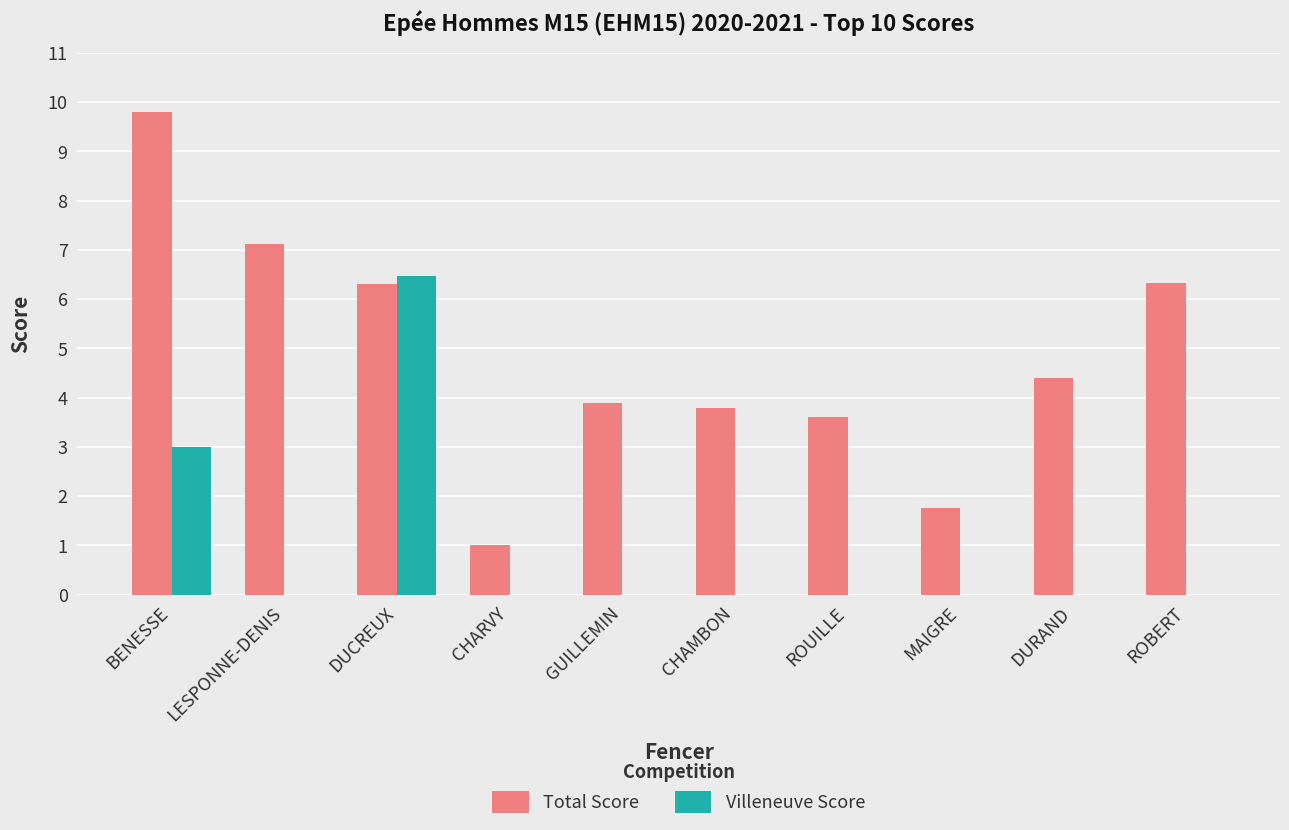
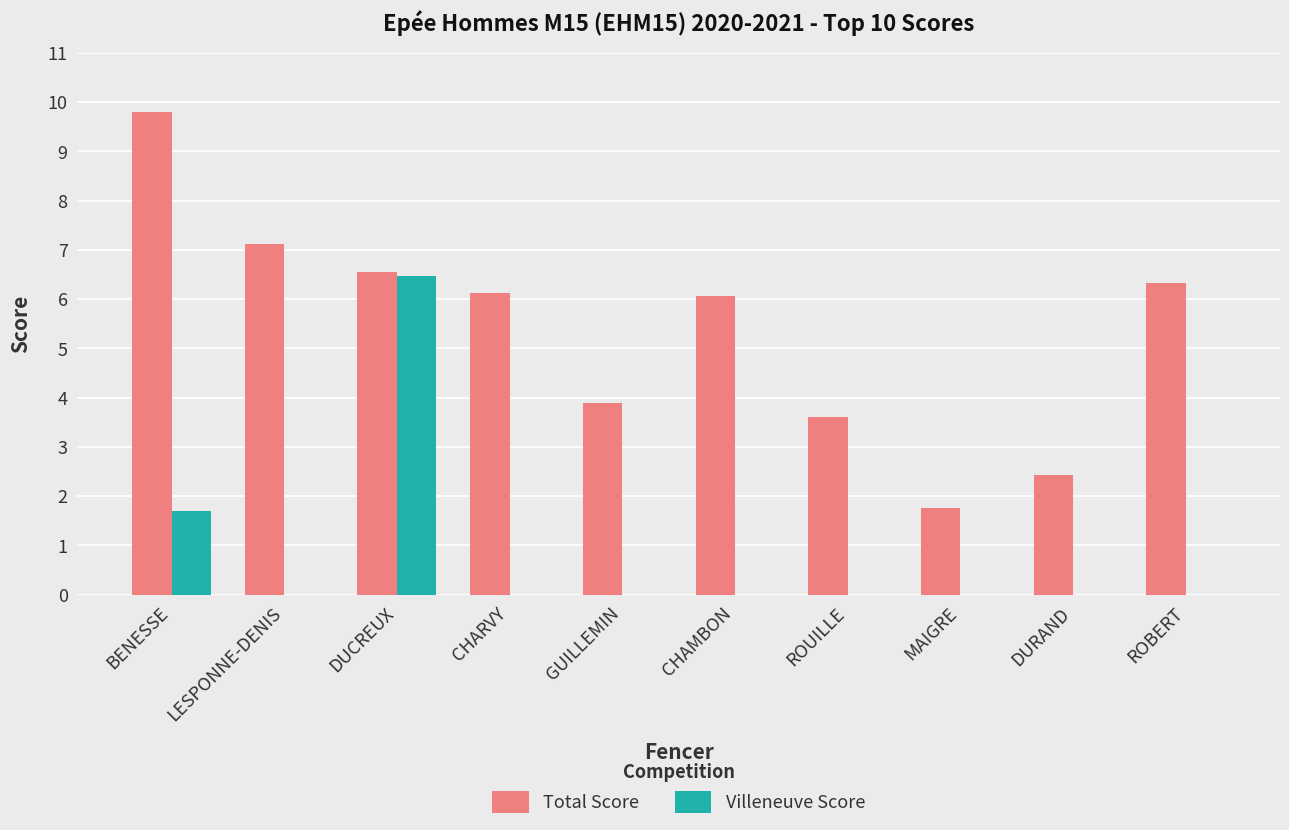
Villeneuve Score, BENESSE: 3.0 -> 1.7
Total Score, DUCREUX: 6.3 -> 6.6
Total Score, CHARVY: 1.0 -> 6.1
Total Score, CHAMBON: 3.8 -> 6.1
Total Score, DURAND: 4.4 -> 2.4
